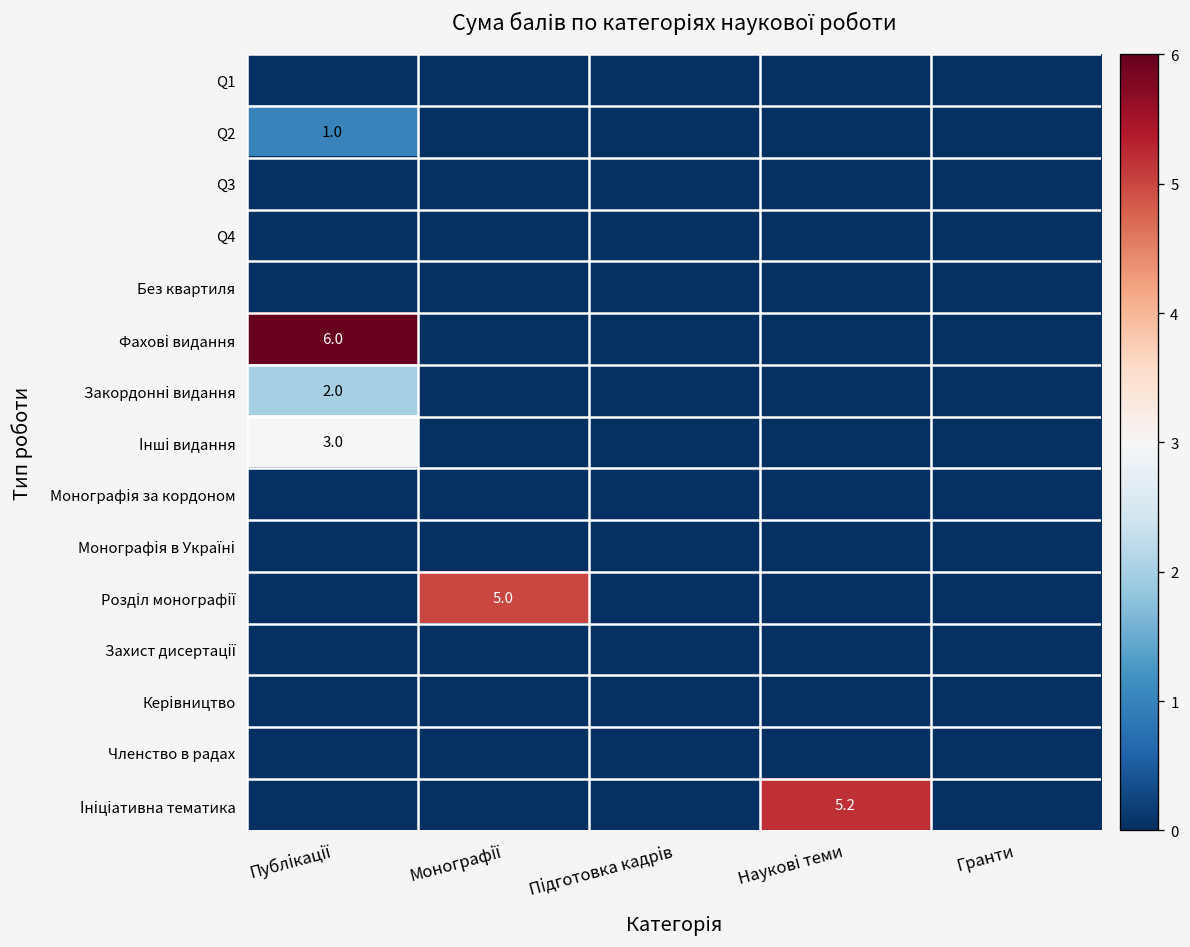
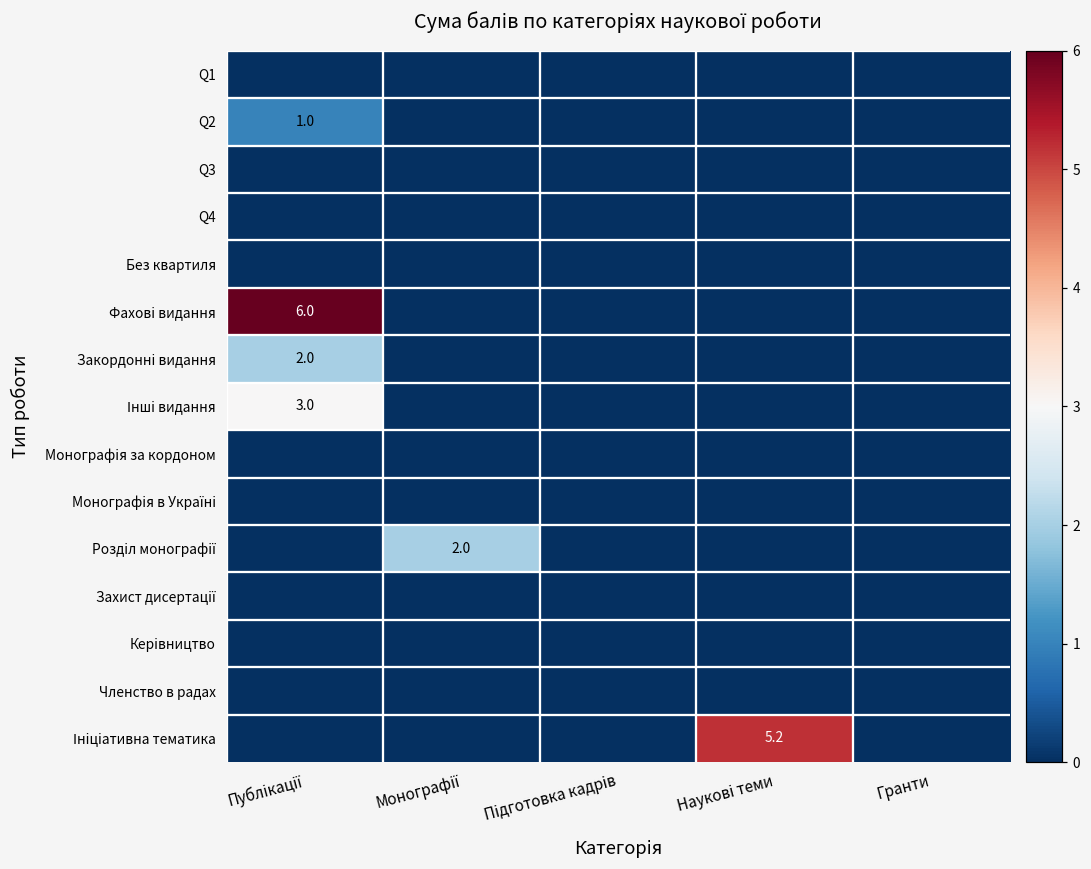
Розділ монографії, Монографії: 5.0 -> 2.0
